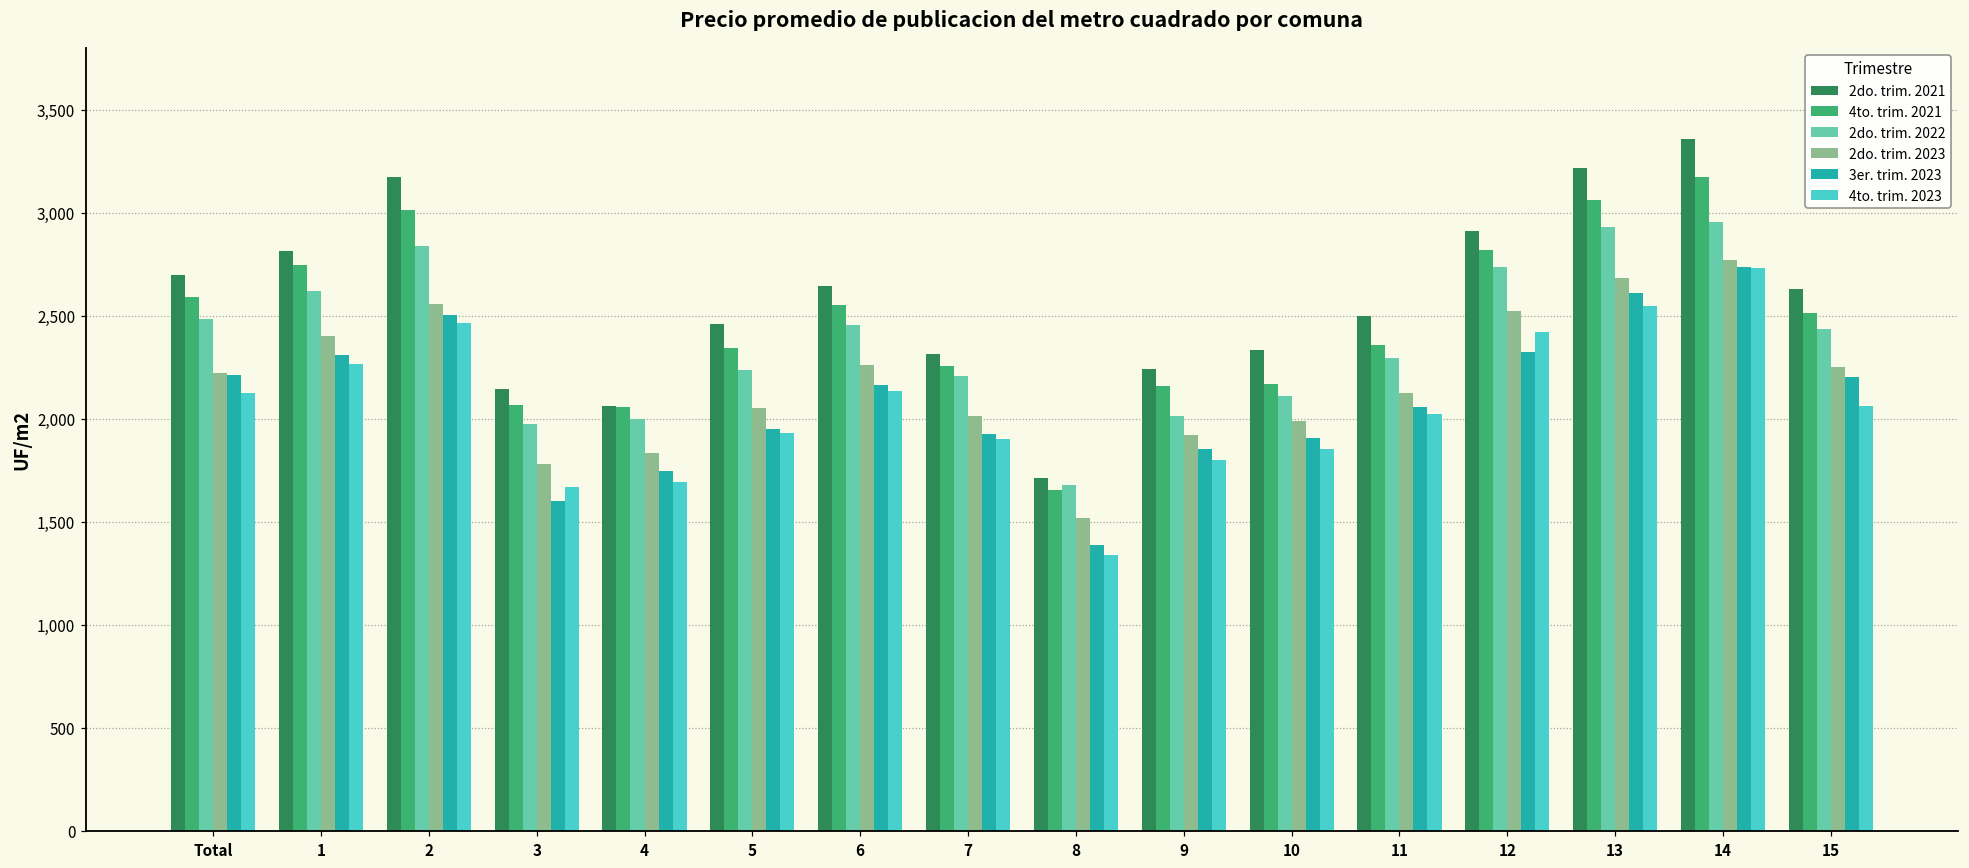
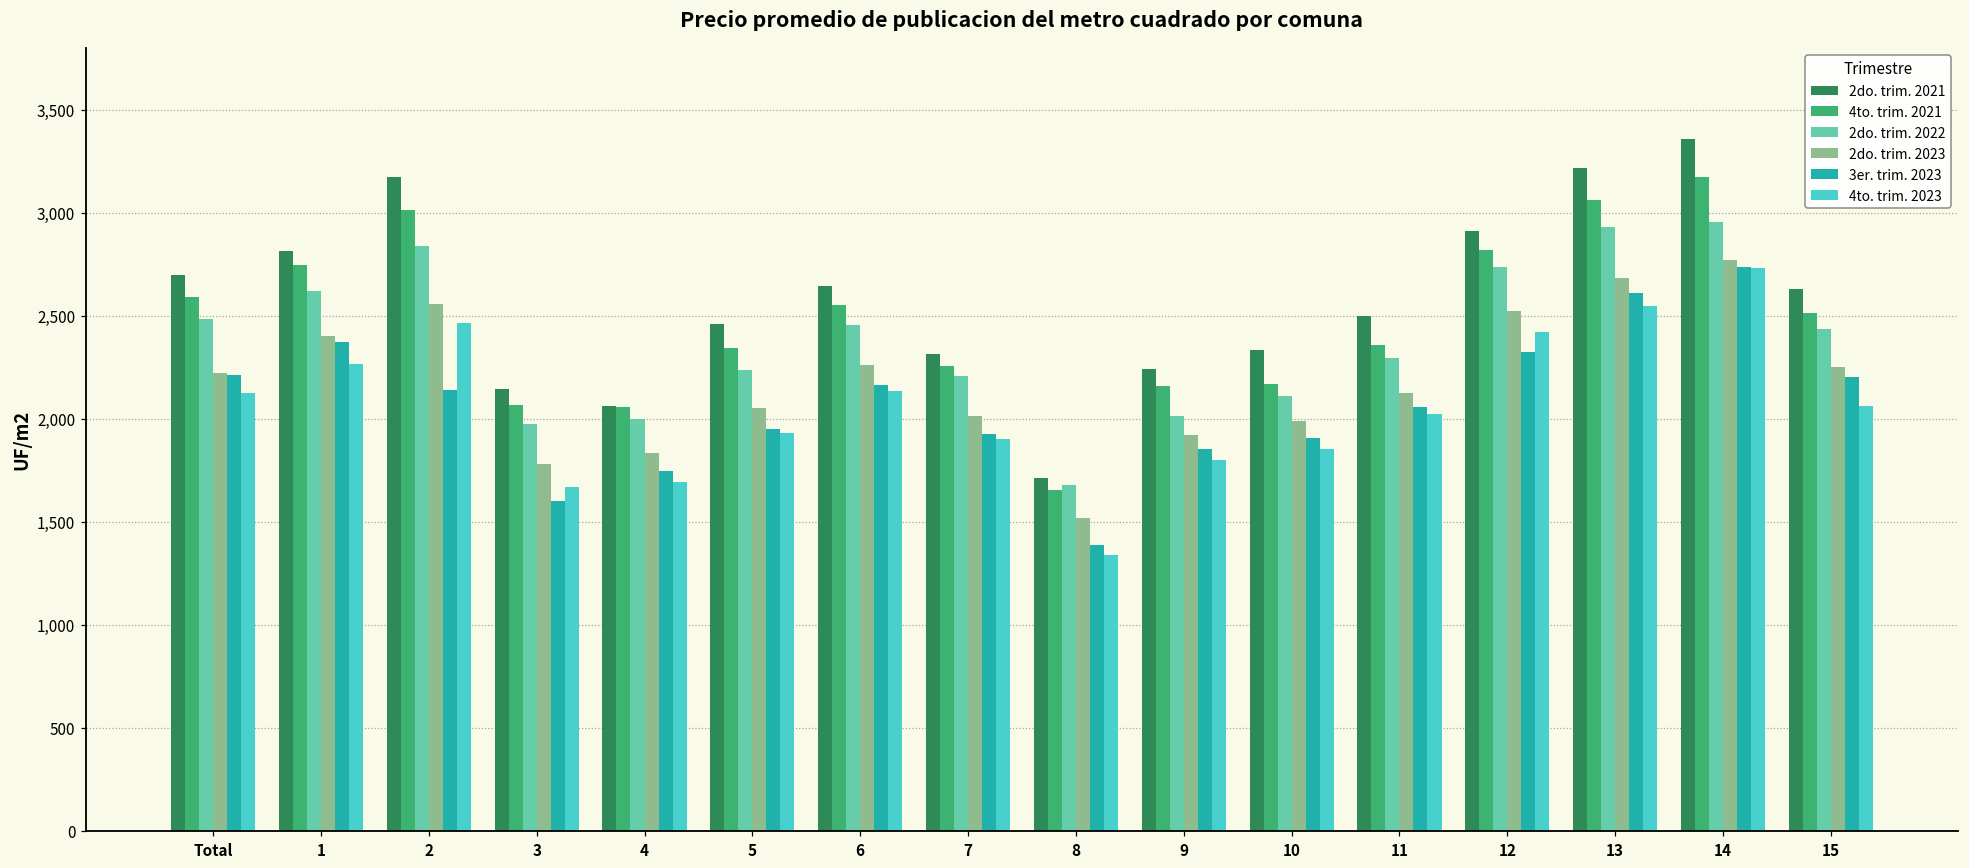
3er. trim. 2023, 1: 2,310 -> 2,370
3er. trim. 2023, 2: 2,500 -> 2,140
